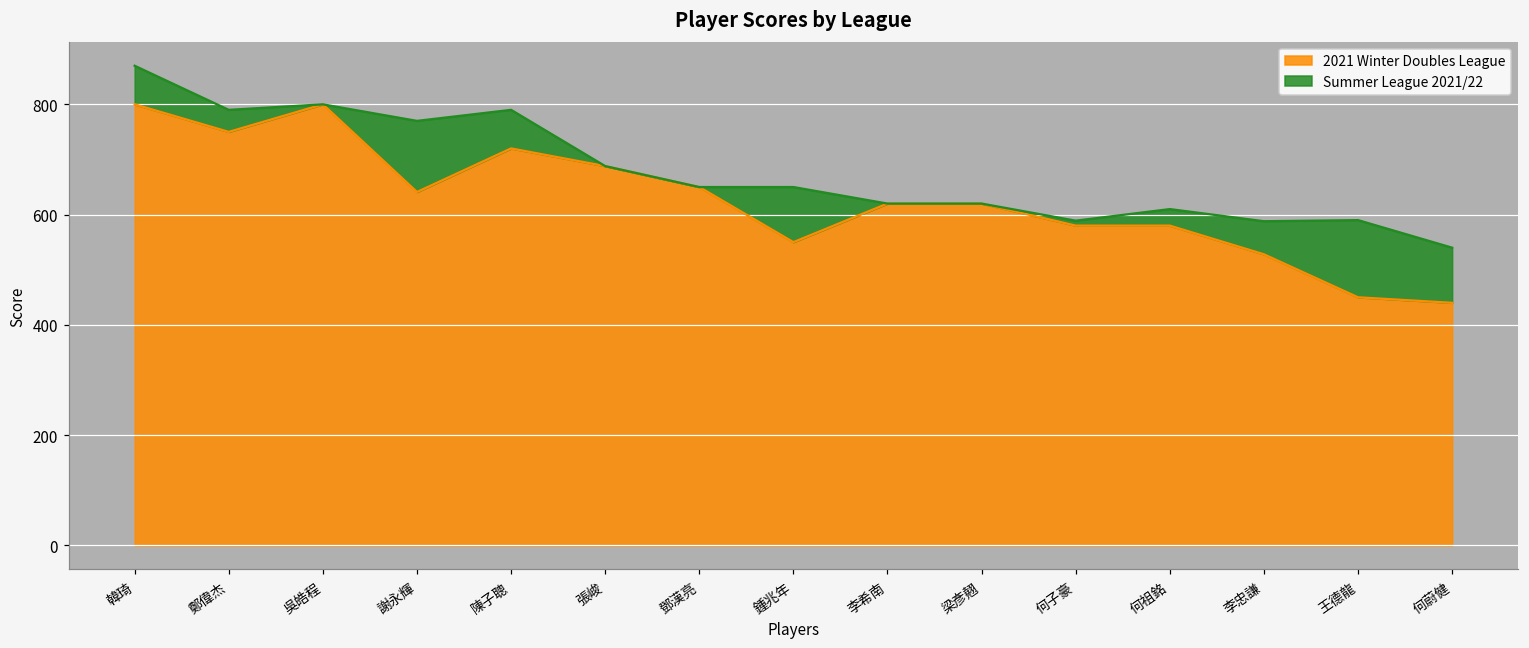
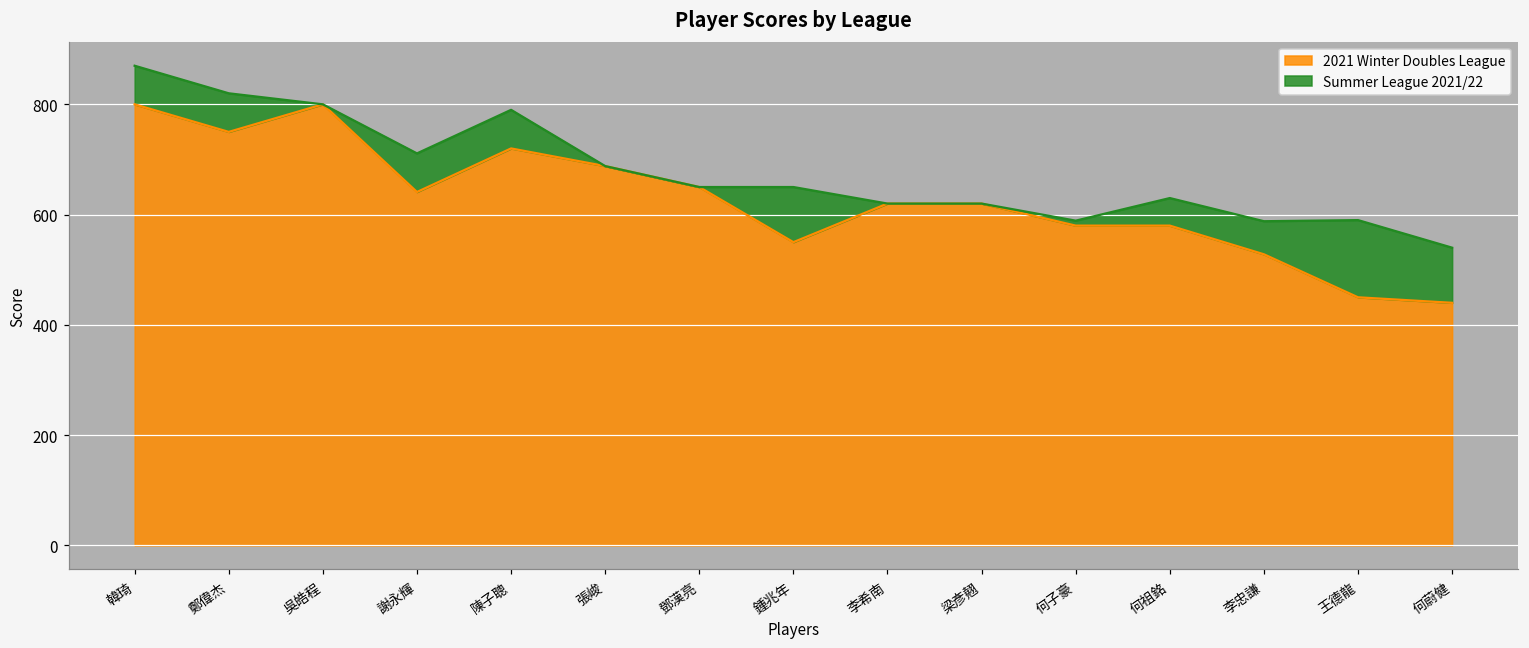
Summer League 2021/22, 鄭偉杰: 40 -> 70
Summer League 2021/22, 謝永輝: 130 -> 70
Summer League 2021/22, 何祖銘: 30 -> 50
